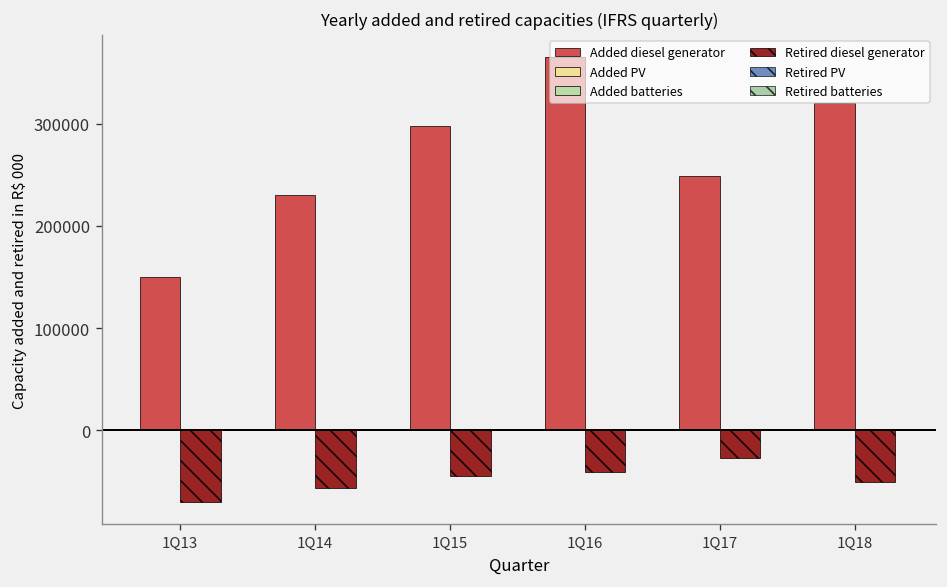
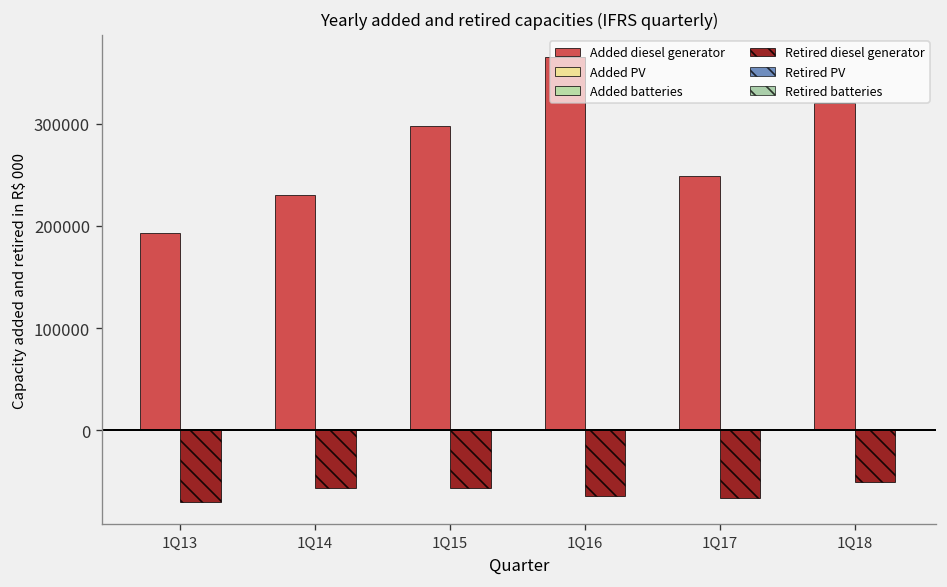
Added diesel generator, 1Q13: 150000 -> 190000
Retired diesel generator, 1Q15: -40000 -> -60000
Retired diesel generator, 1Q16: -40000 -> -60000
Retired diesel generator, 1Q17: -30000 -> -70000
